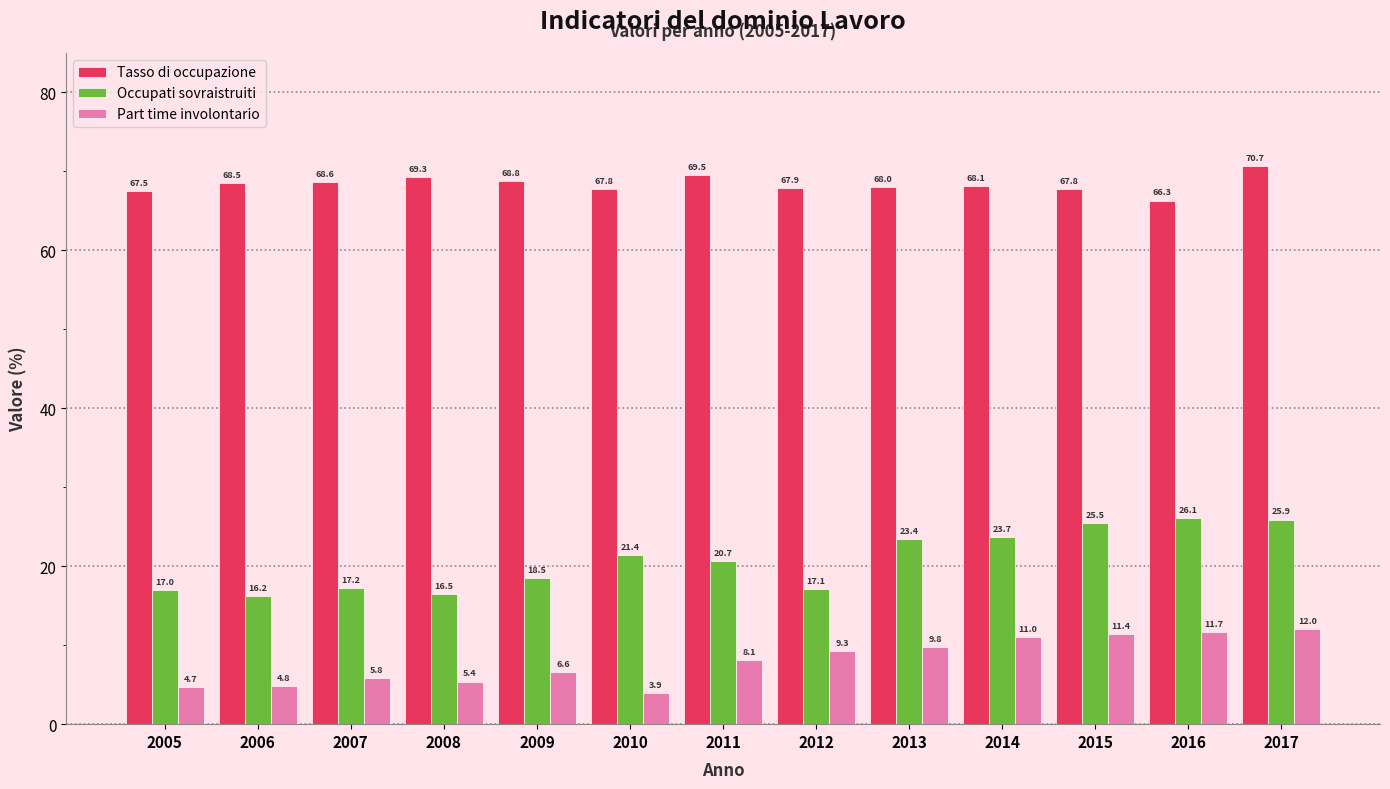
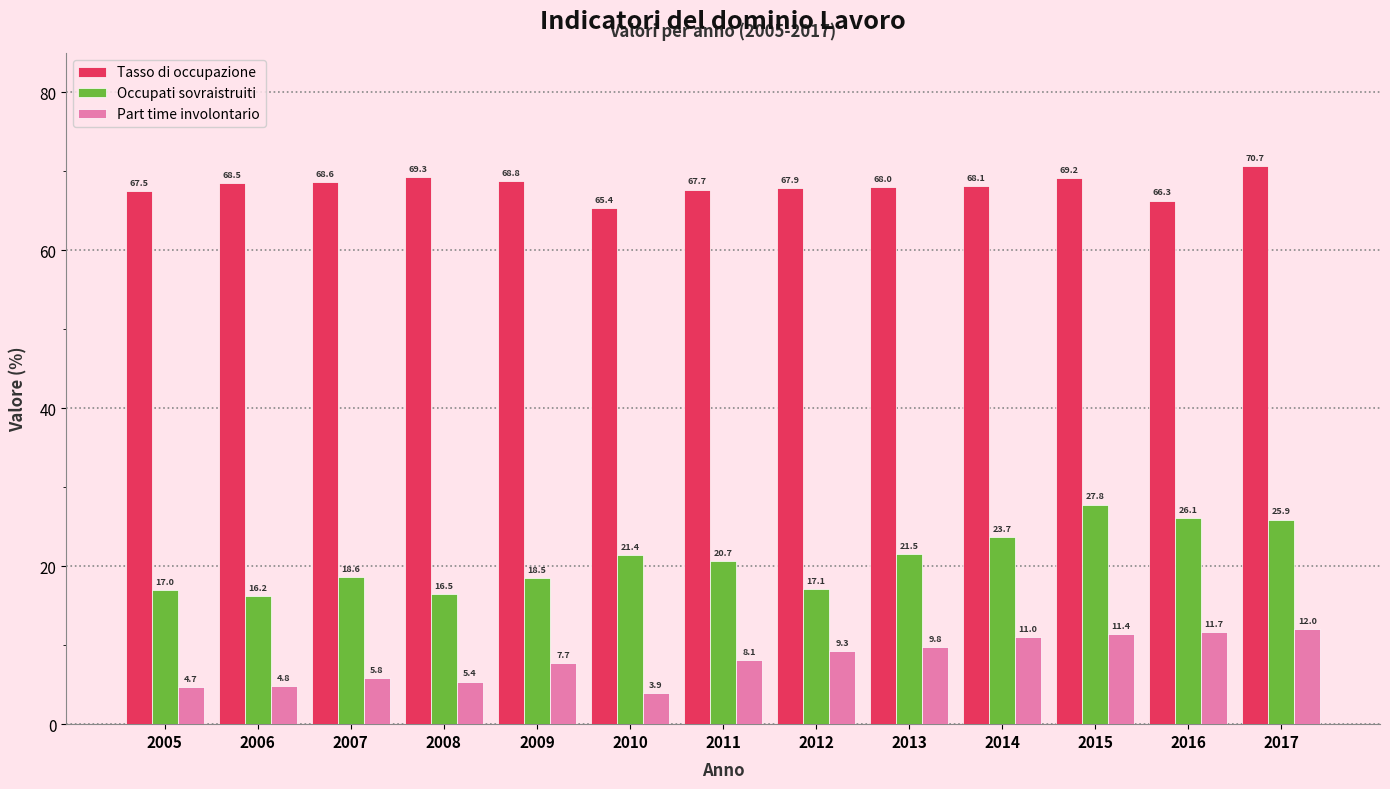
Occupati sovraistruiti, 2007: 17.2 -> 18.6
Part time involontario, 2009: 6.6 -> 7.7
Tasso di occupazione, 2010: 67.8 -> 65.4
Tasso di occupazione, 2011: 69.5 -> 67.7
Occupati sovraistruiti, 2013: 23.4 -> 21.5
Tasso di occupazione, 2015: 67.8 -> 69.2
Occupati sovraistruiti, 2015: 25.5 -> 27.8
